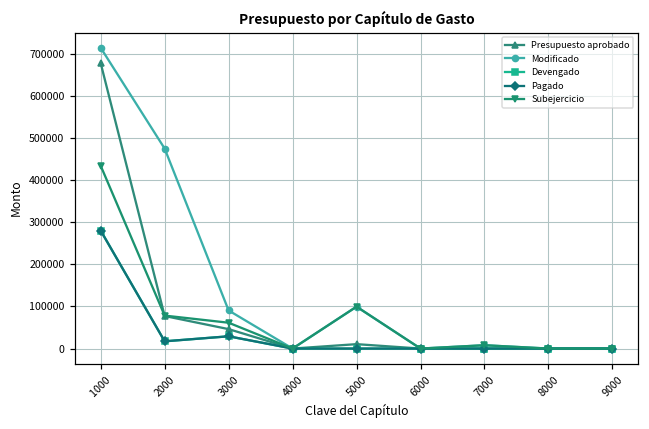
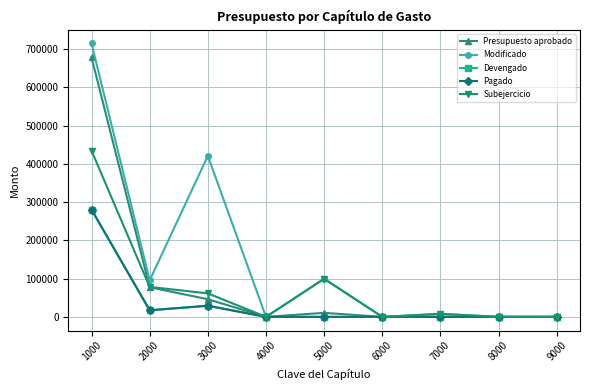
Modificado, 2000: 480000 -> 100000
Modificado, 3000: 90000 -> 420000
